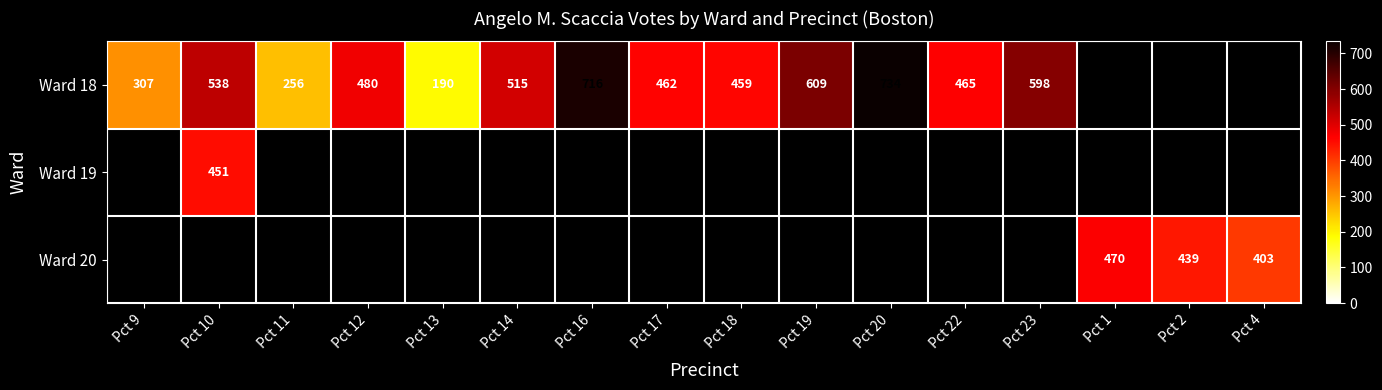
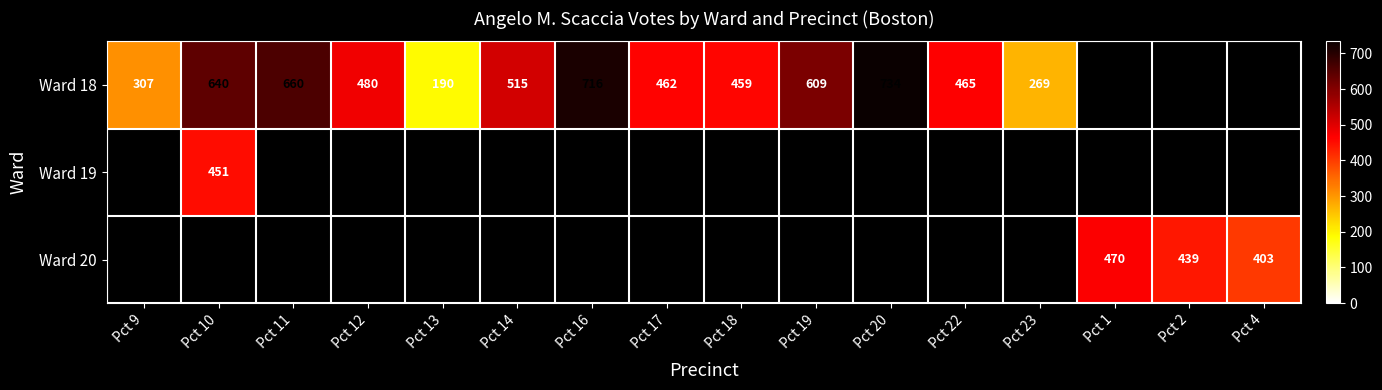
Ward 18, Pct 10: 538 -> 640
Ward 18, Pct 11: 256 -> 660
Ward 18, Pct 23: 598 -> 269
